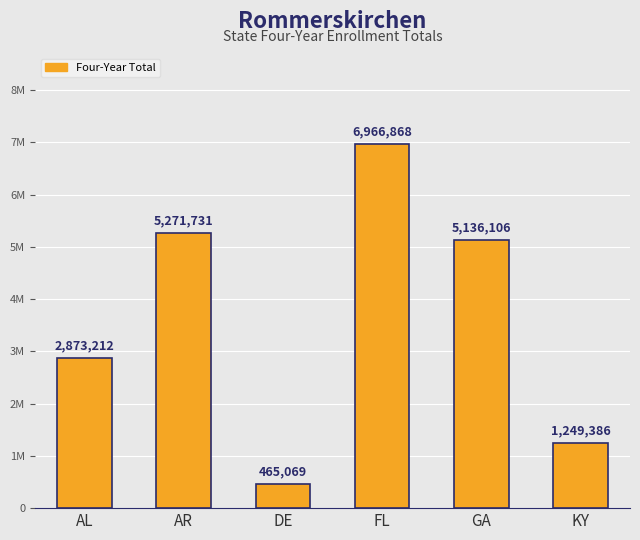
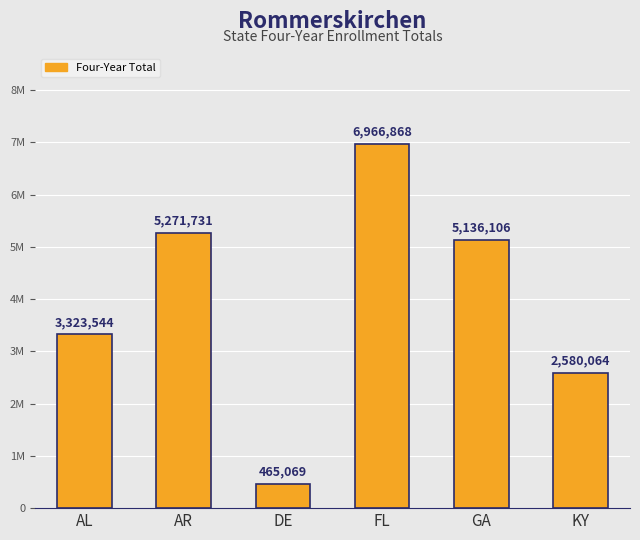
AL: 2,873,212 -> 3,323,544
KY: 1,249,386 -> 2,580,064
